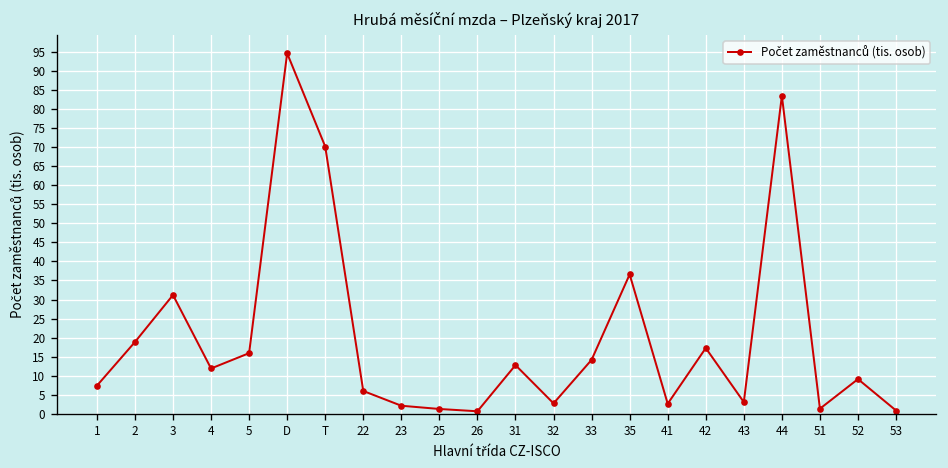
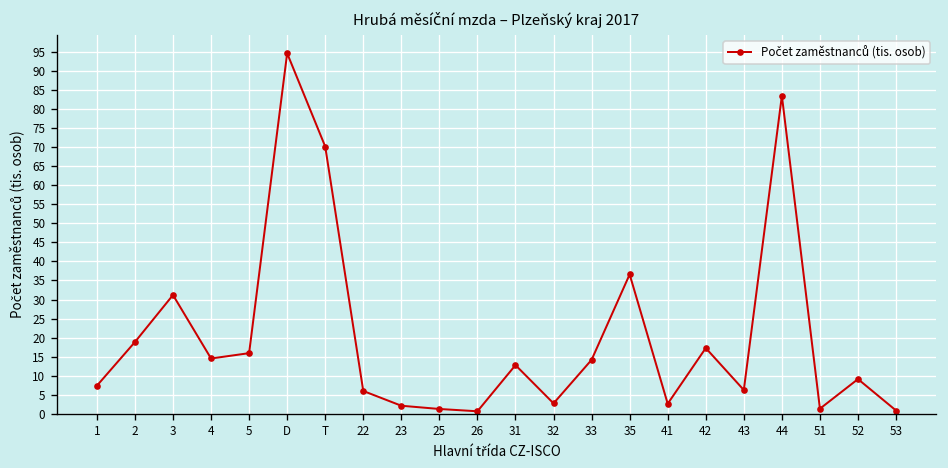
4: 12 -> 15
43: 3 -> 6
